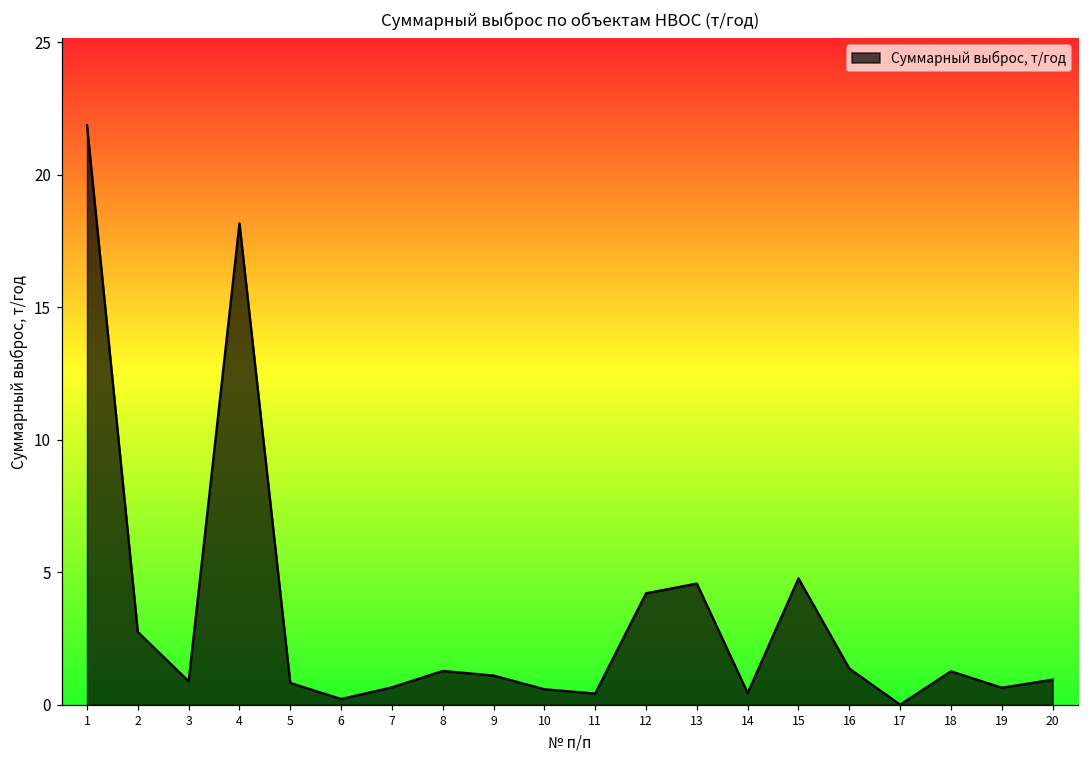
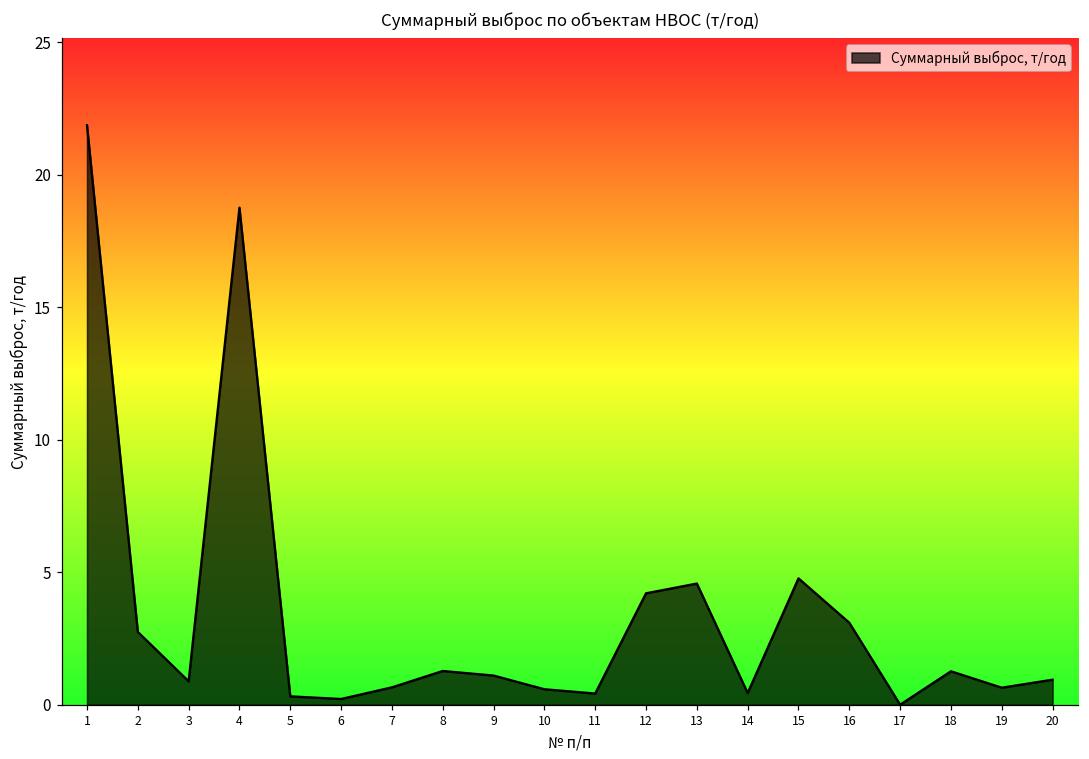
4: 18.2 -> 18.8
5: 0.8 -> 0.3
16: 1.4 -> 3.1
